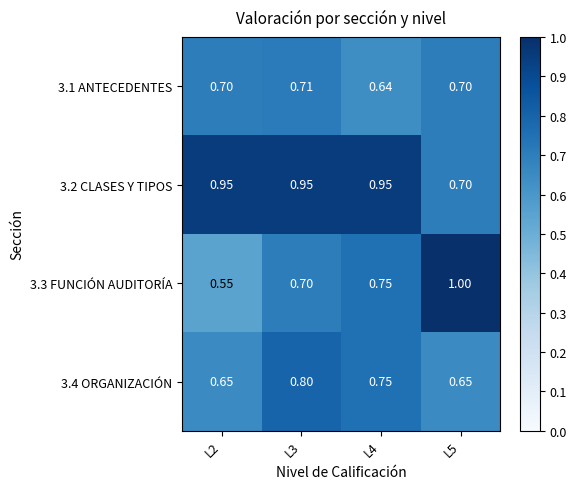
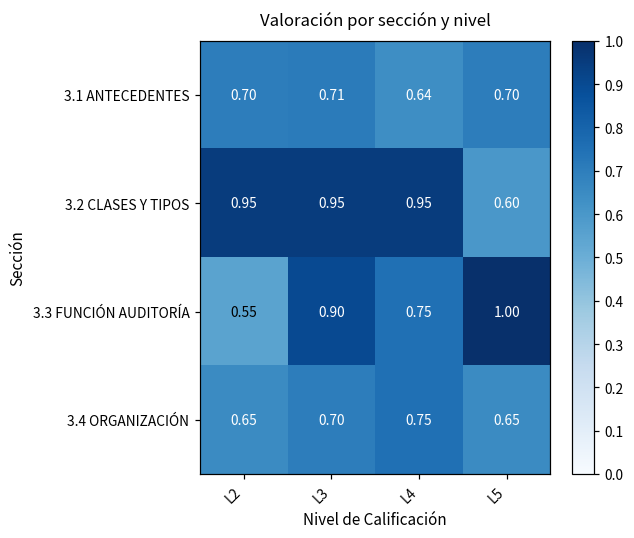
3.2 CLASES Y TIPOS, L5: 0.70 -> 0.60
3.3 FUNCIÓN AUDITORÍA, L3: 0.70 -> 0.90
3.4 ORGANIZACIÓN, L3: 0.80 -> 0.70
